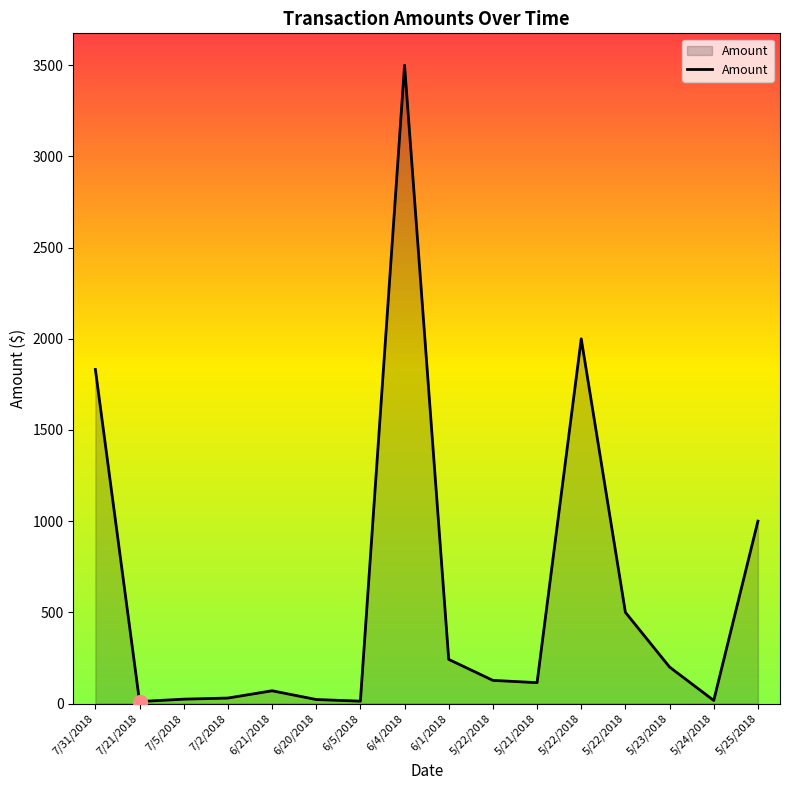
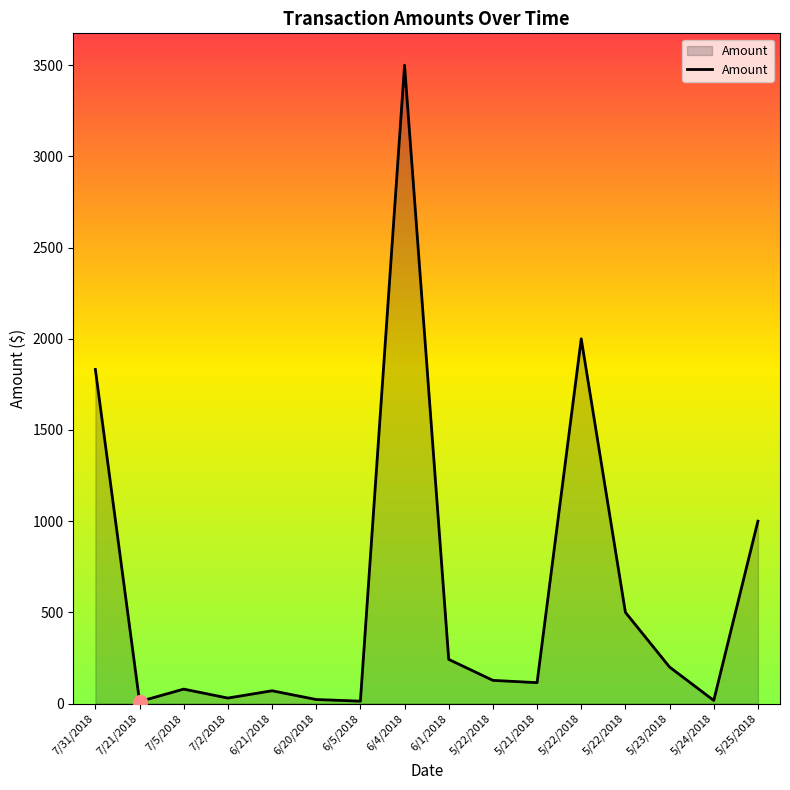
Amount, 7/5/2018: 20 -> 80
